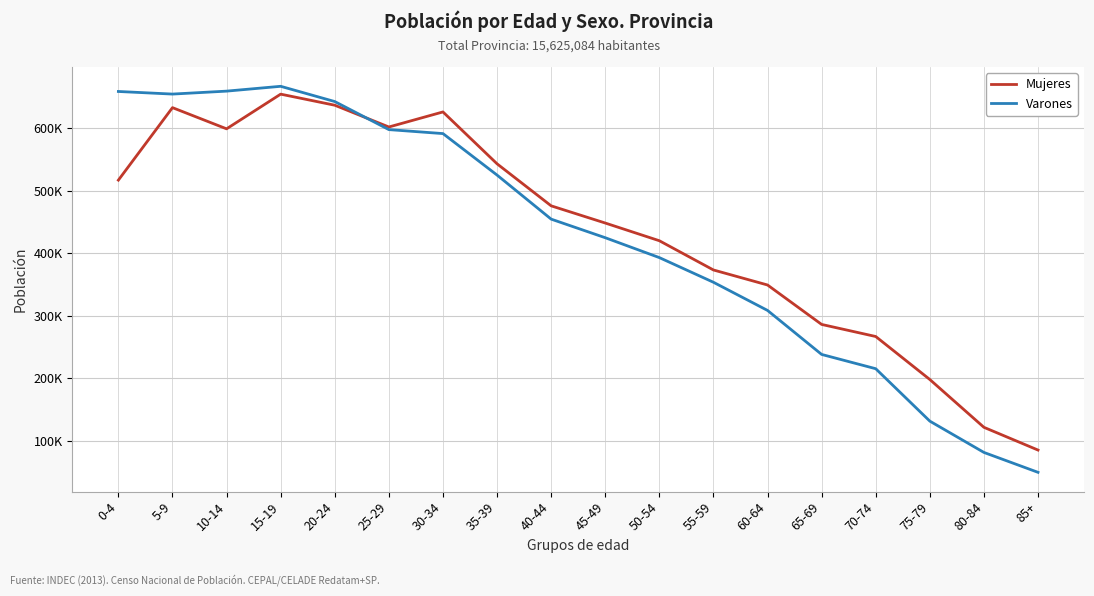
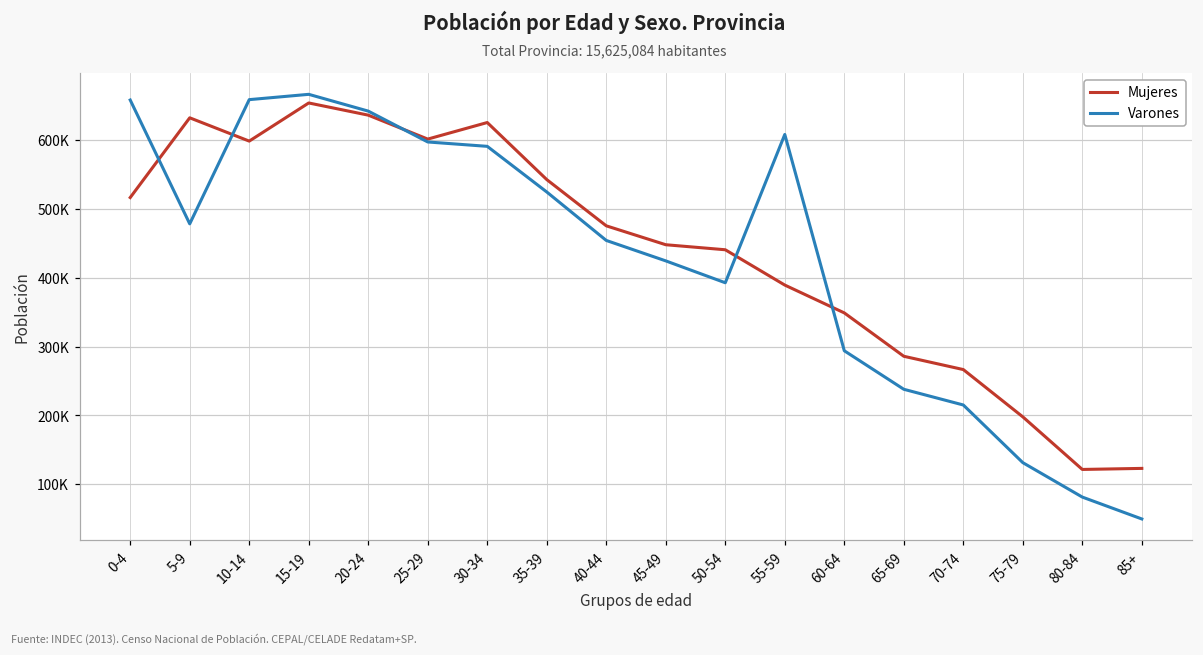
Varones, 5-9: 650000 -> 480000
Mujeres, 50-54: 420000 -> 440000
Mujeres, 55-59: 370000 -> 390000
Varones, 55-59: 350000 -> 610000
Varones, 60-64: 310000 -> 290000
Mujeres, 85+: 90000 -> 120000
